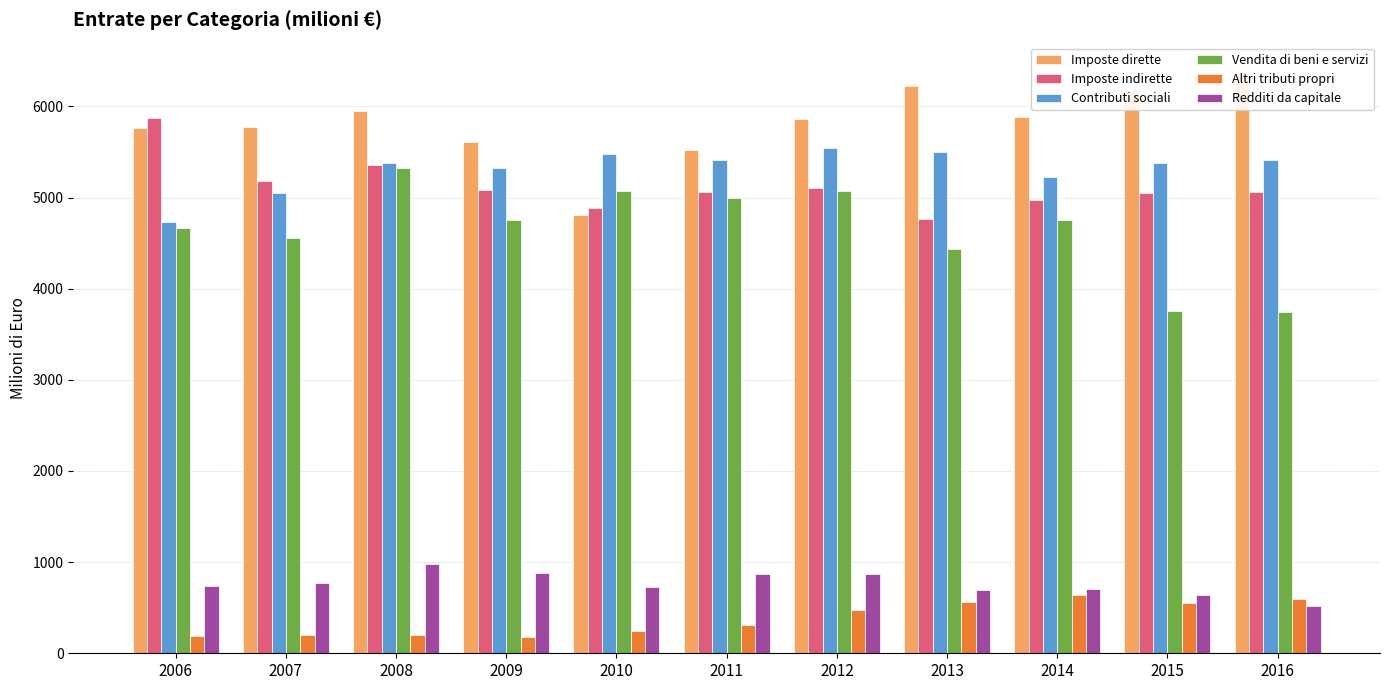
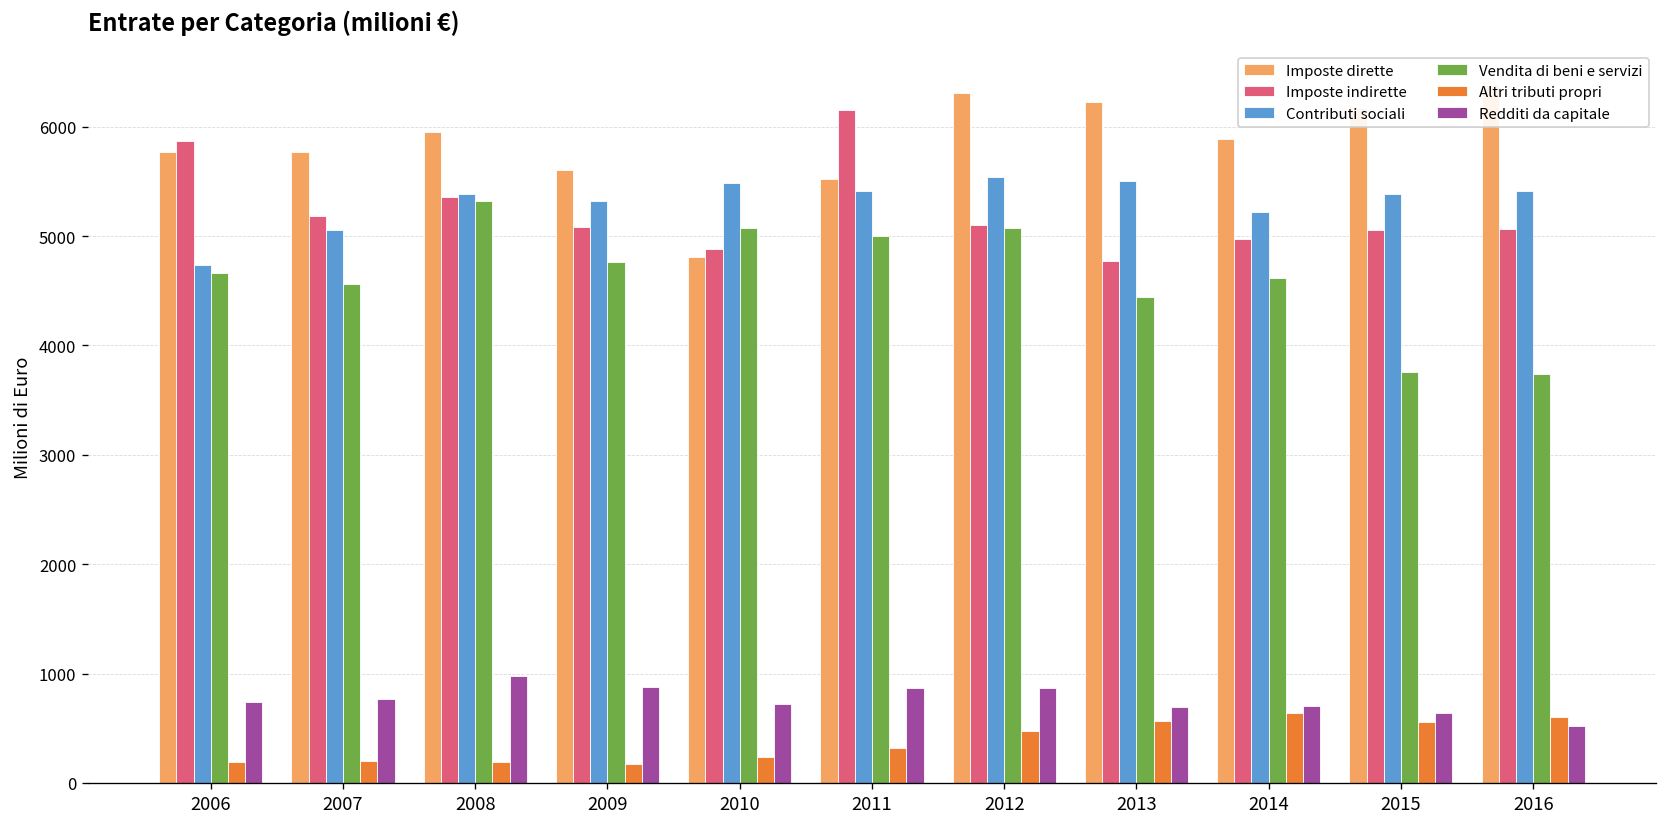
Imposte indirette, 2011: 5100 -> 6100
Imposte dirette, 2012: 5900 -> 6300
Vendita di beni e servizi, 2014: 4800 -> 4600
